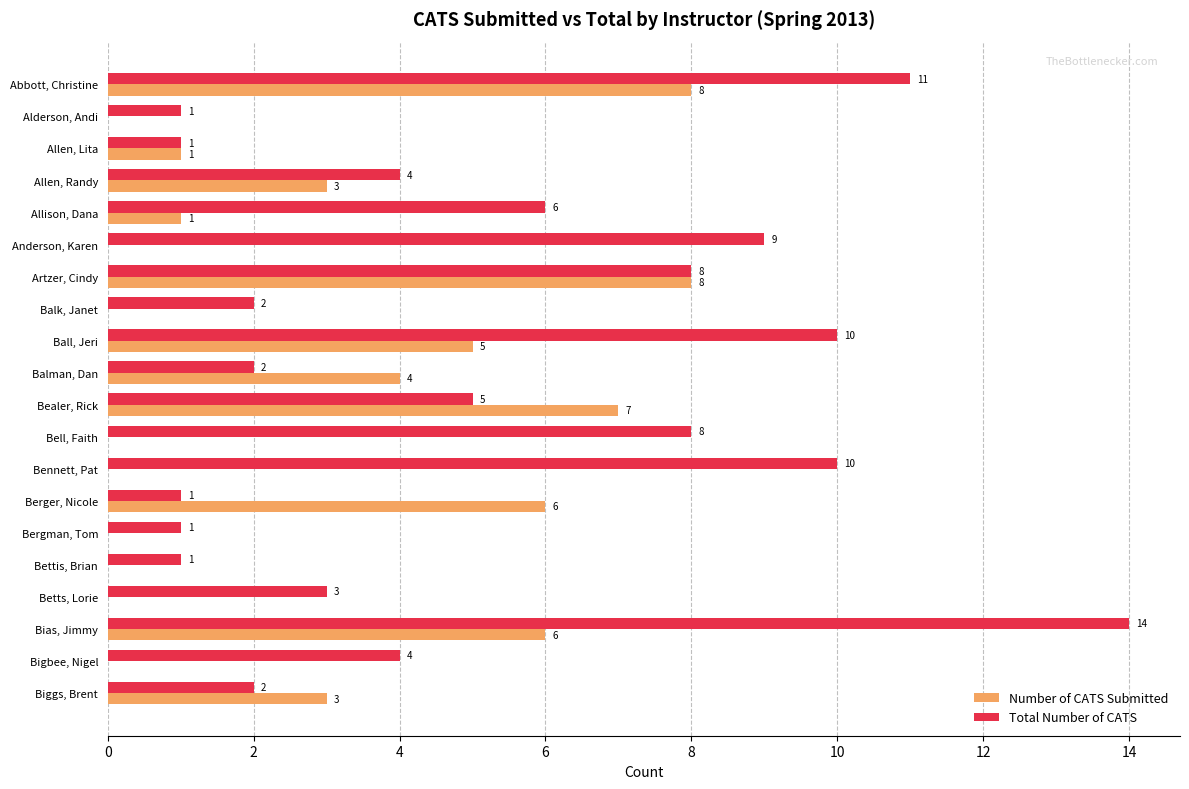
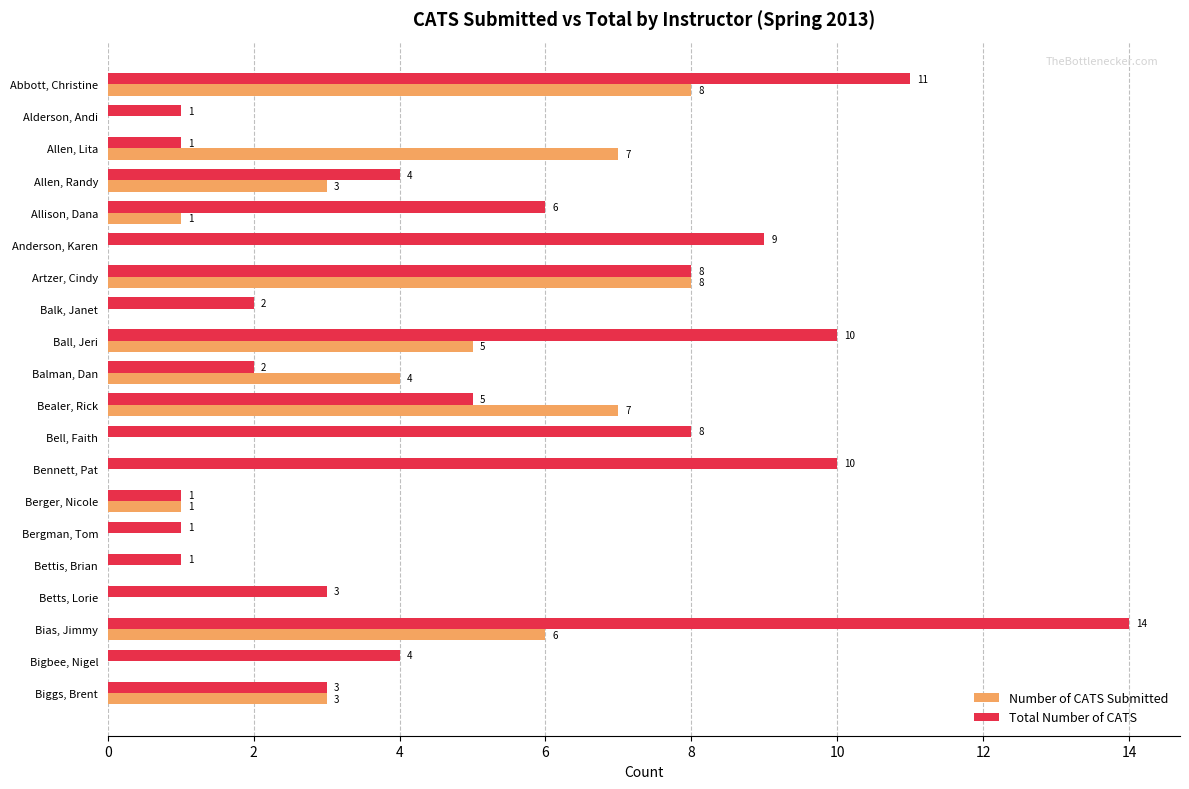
Number of CATS Submitted, Allen, Lita: 1 -> 7
Number of CATS Submitted, Berger, Nicole: 6 -> 1
Total Number of CATS, Biggs, Brent: 2 -> 3
